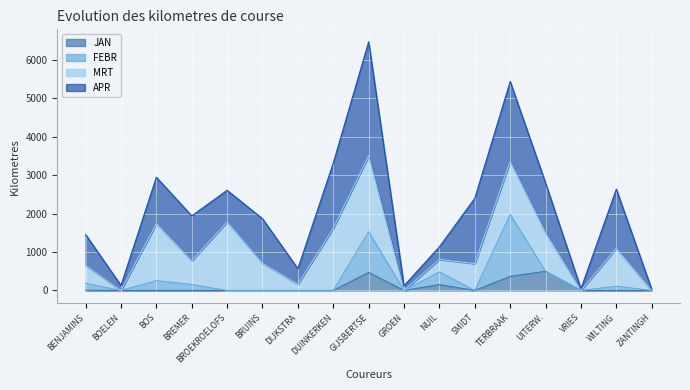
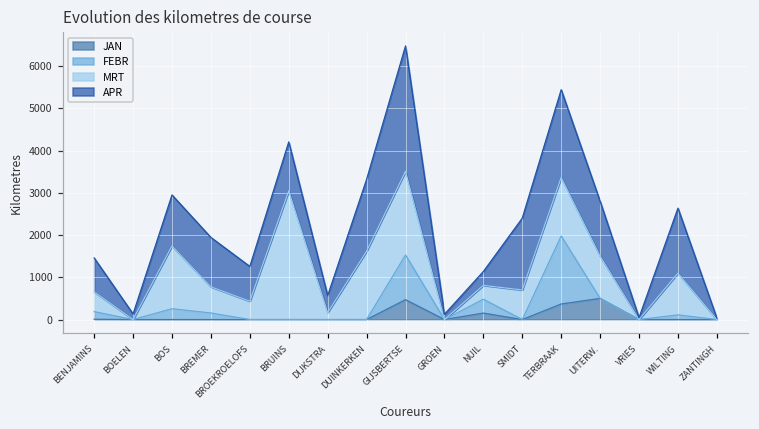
MRT, BROEKROELOFS: 1800 -> 400
MRT, BRUINS: 700 -> 3000
